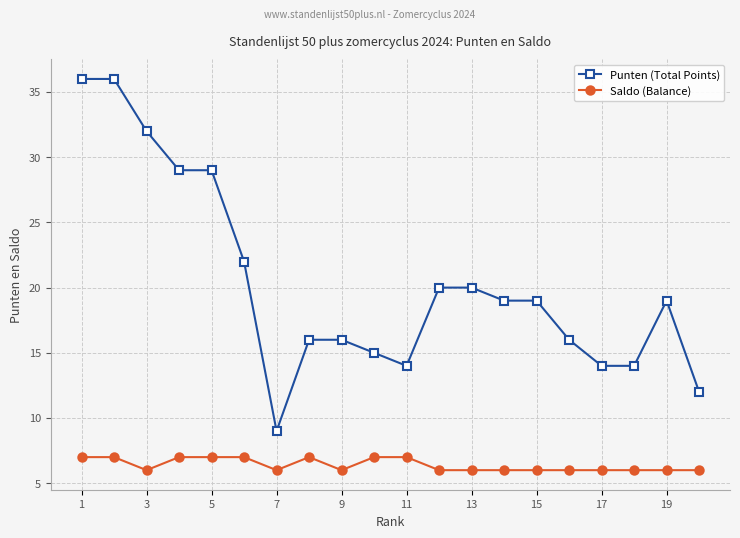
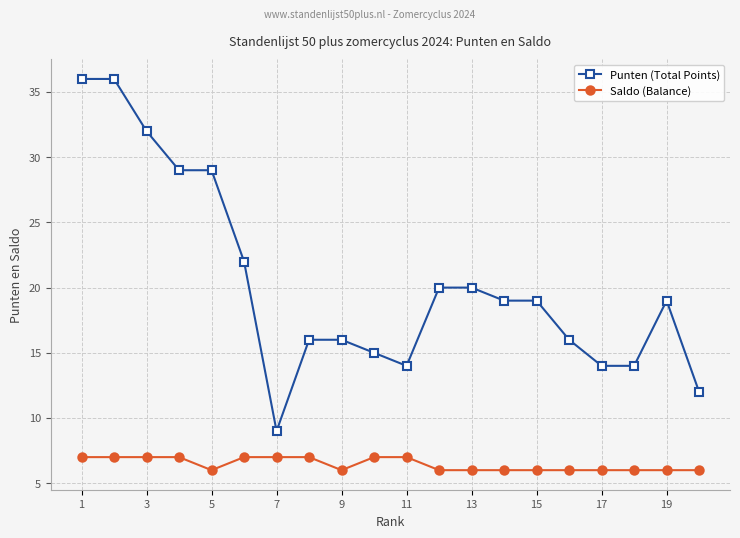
Saldo (Balance), 3: 6 -> 7
Saldo (Balance), 5: 7 -> 6
Saldo (Balance), 7: 6 -> 7
